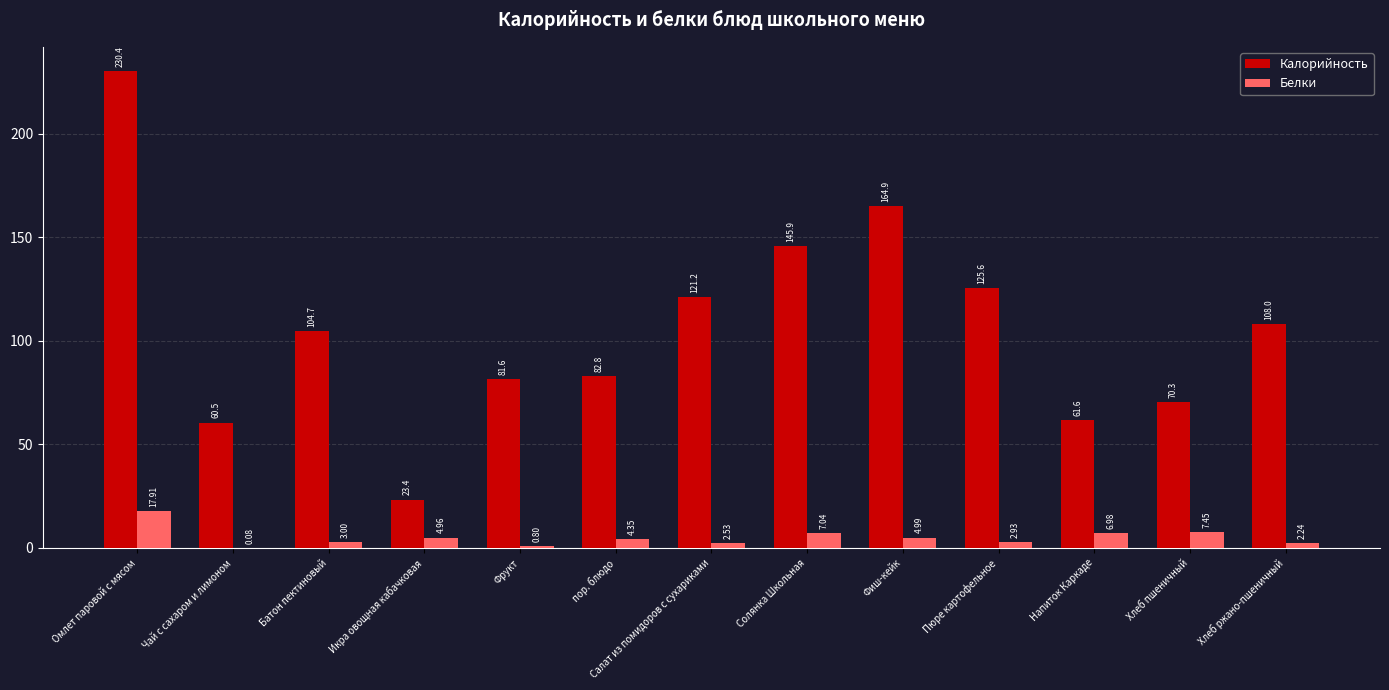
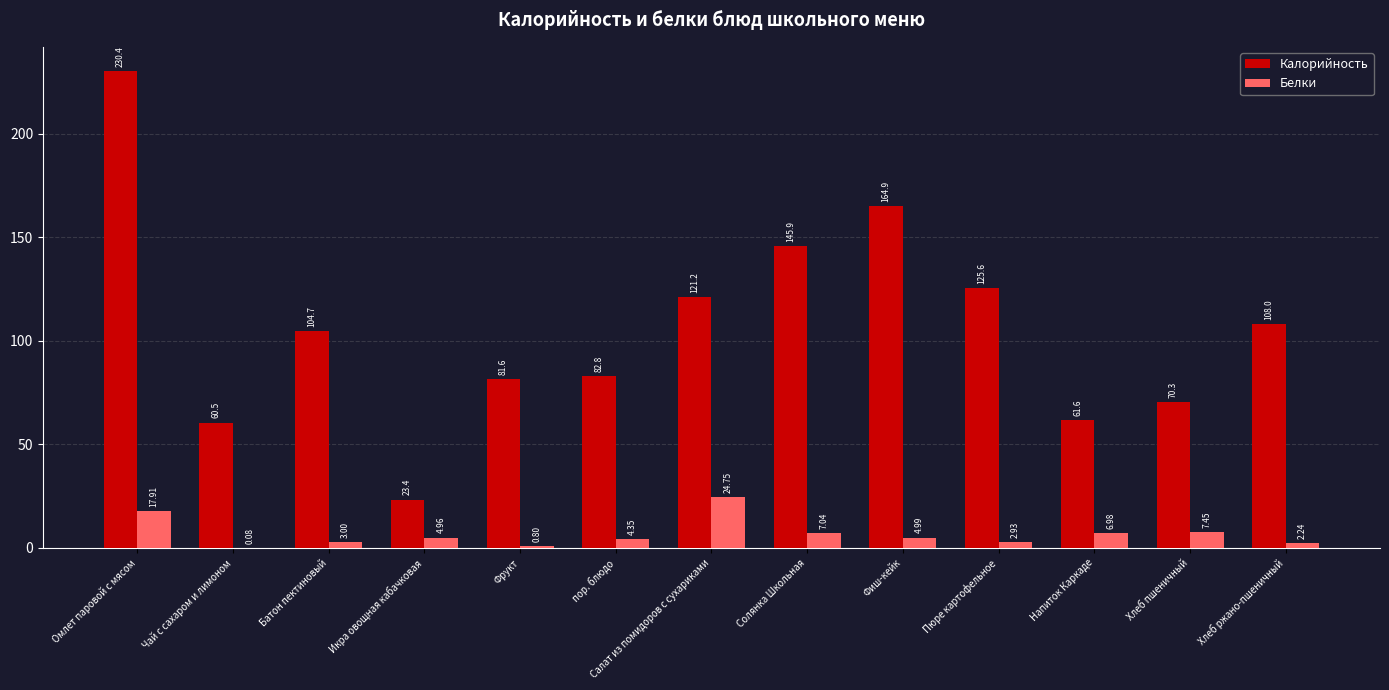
Белки, Салат из помидоров с сухариками: 2.53 -> 24.75
